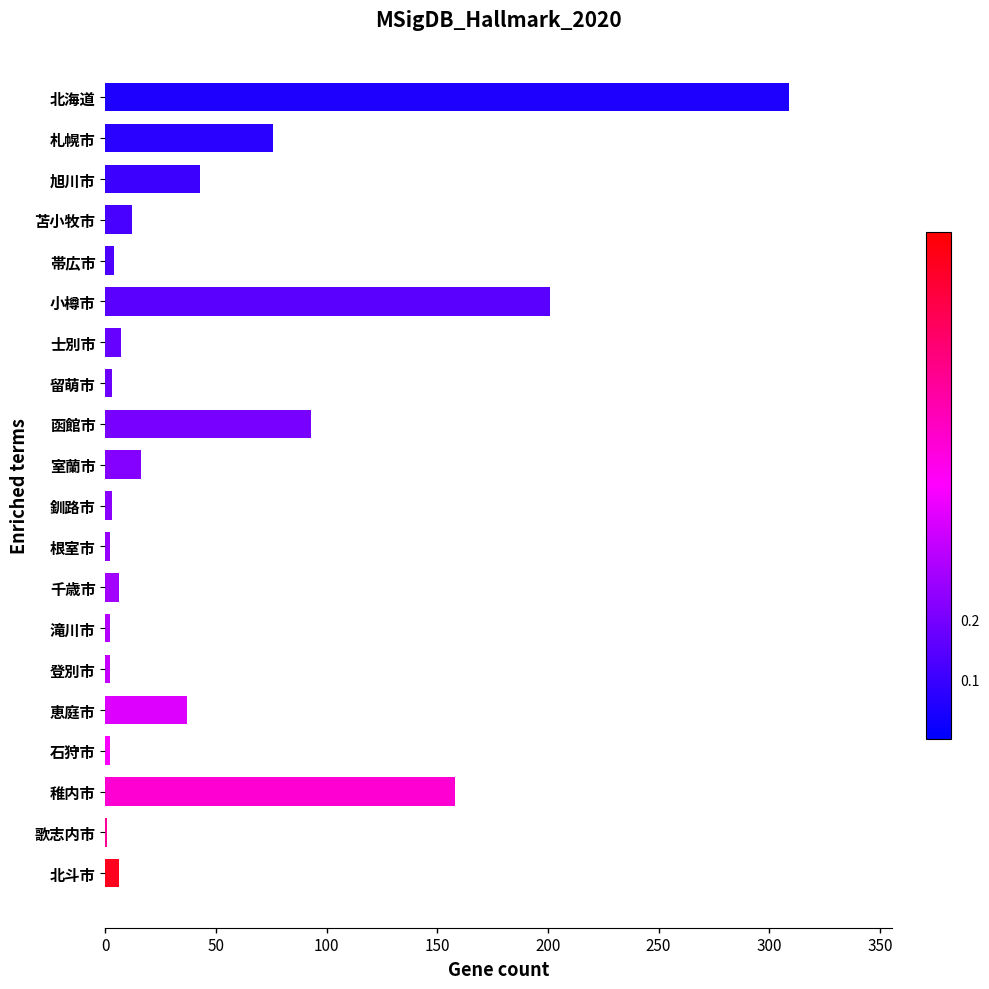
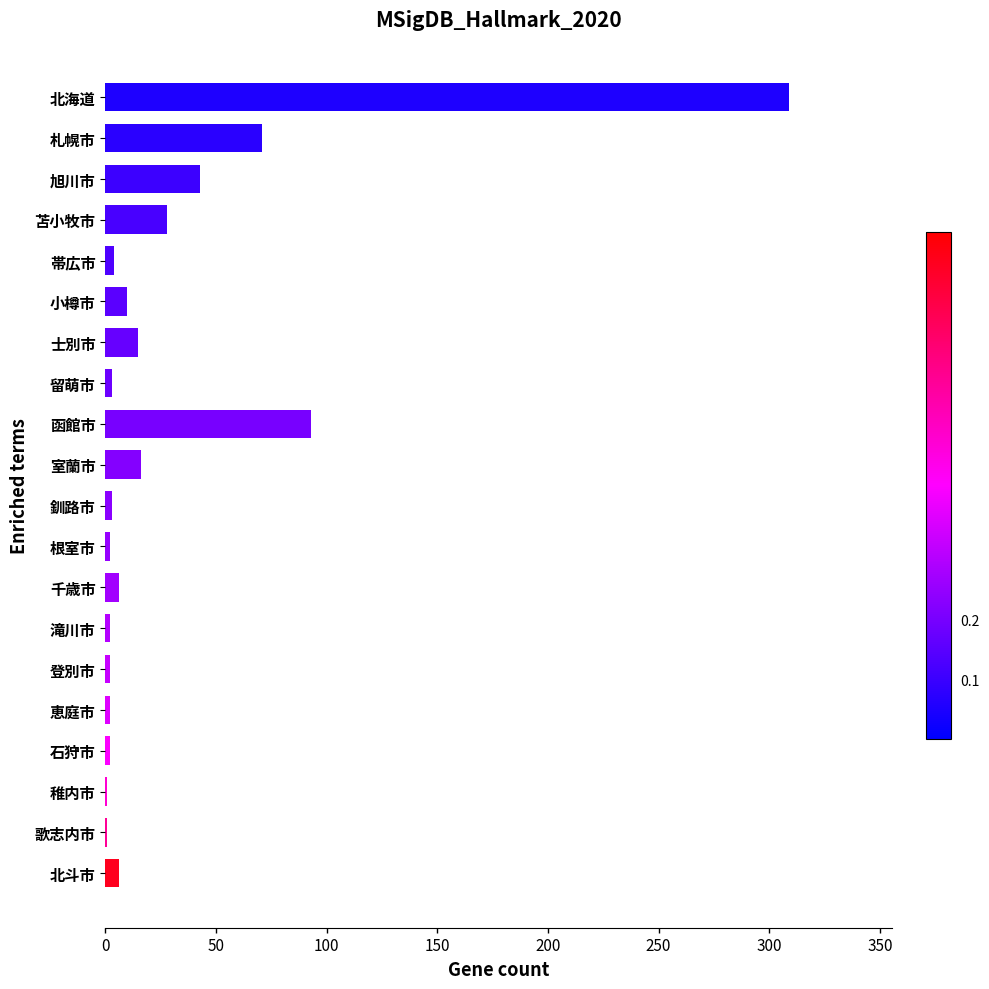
札幌市: 76 -> 71
苫小牧市: 12 -> 28
小樽市: 201 -> 10
士別市: 7 -> 15
恵庭市: 37 -> 2
稚内市: 158 -> 1
